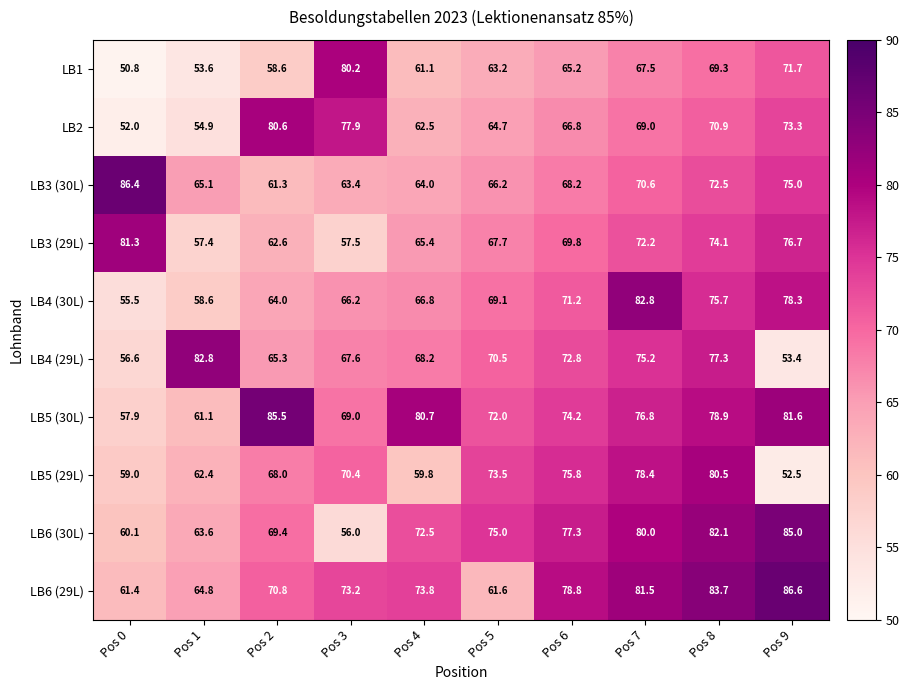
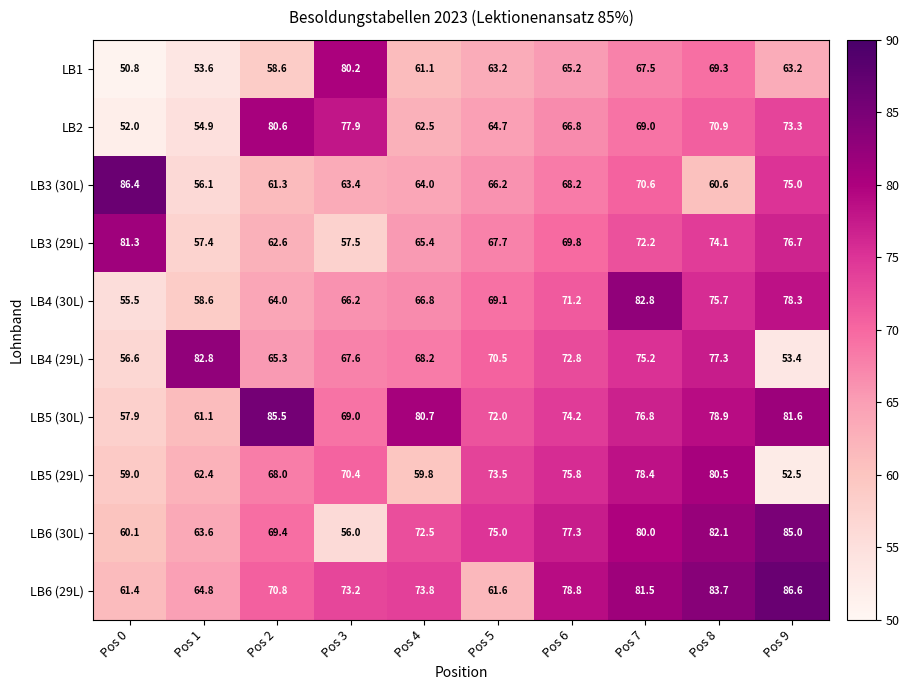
LB1, Pos 9: 71.7 -> 63.2
LB3 (30L), Pos 1: 65.1 -> 56.1
LB3 (30L), Pos 8: 72.5 -> 60.6
